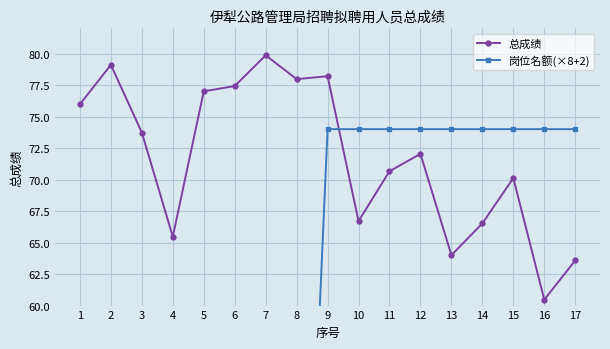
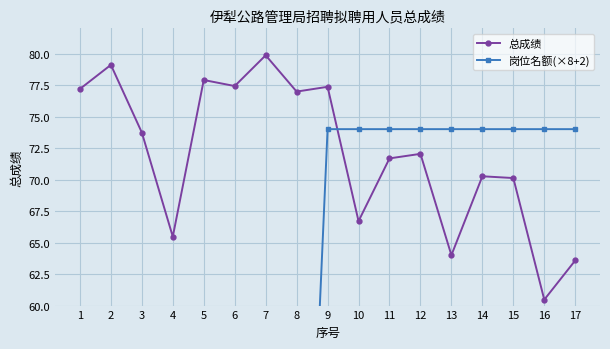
总成绩, 1: 76.0 -> 77.2
总成绩, 5: 77.0 -> 77.9
总成绩, 8: 78.0 -> 77.0
总成绩, 9: 78.2 -> 77.4
总成绩, 11: 70.7 -> 71.7
总成绩, 14: 66.5 -> 70.3
